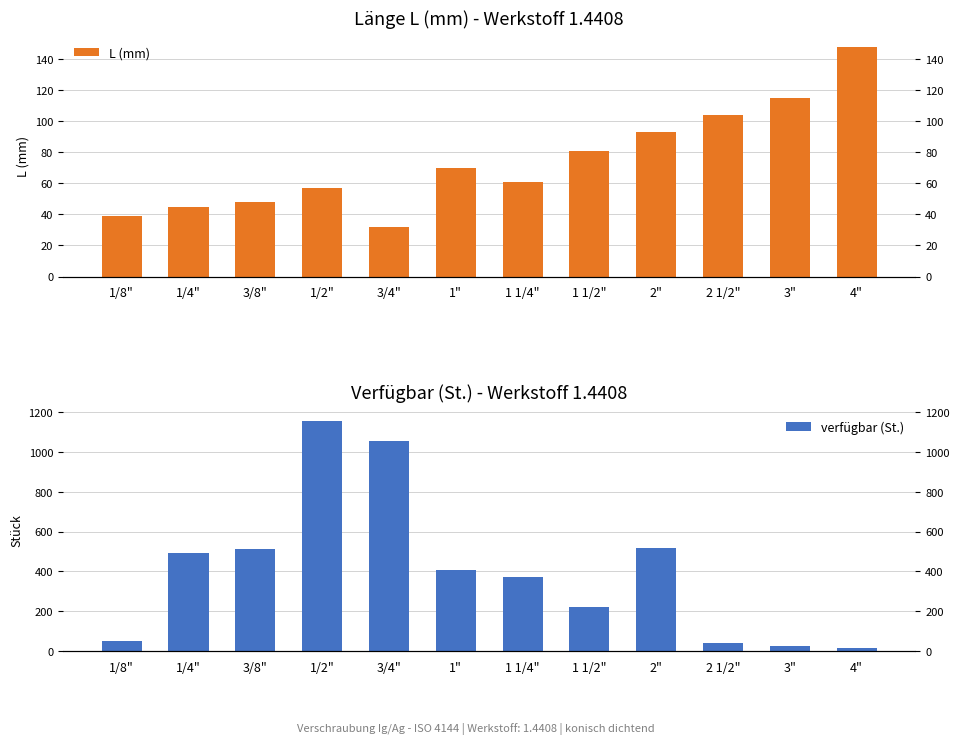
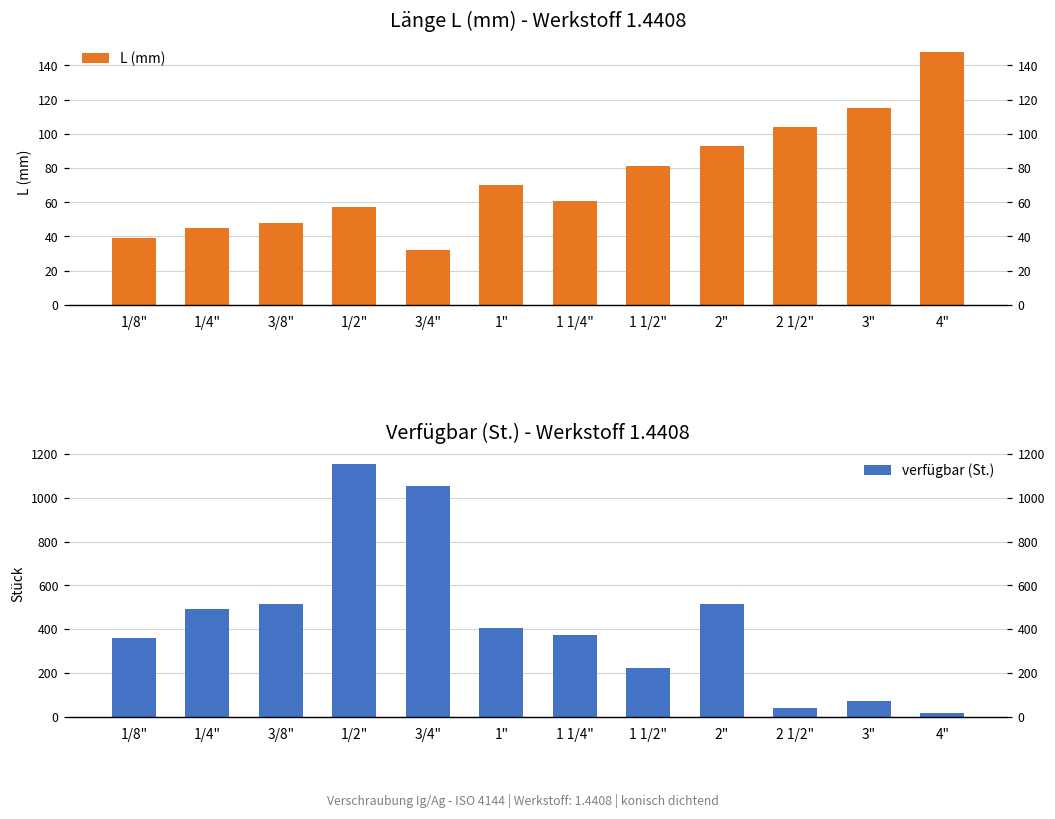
Verfügbar (St.) - Werkstoff 1.4408, 1/8": 50 -> 360
Verfügbar (St.) - Werkstoff 1.4408, 3": 20 -> 70
